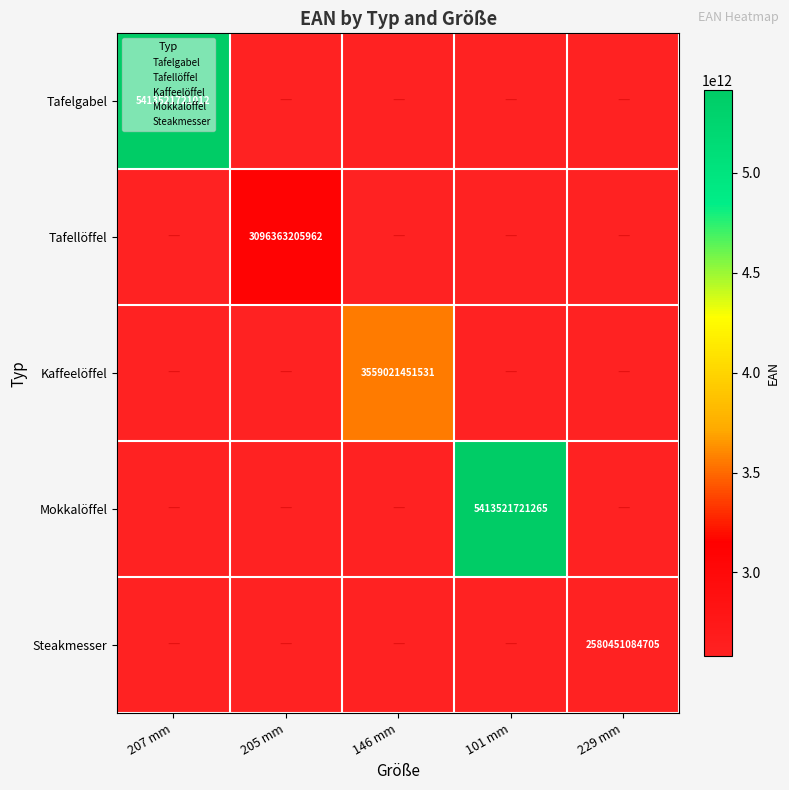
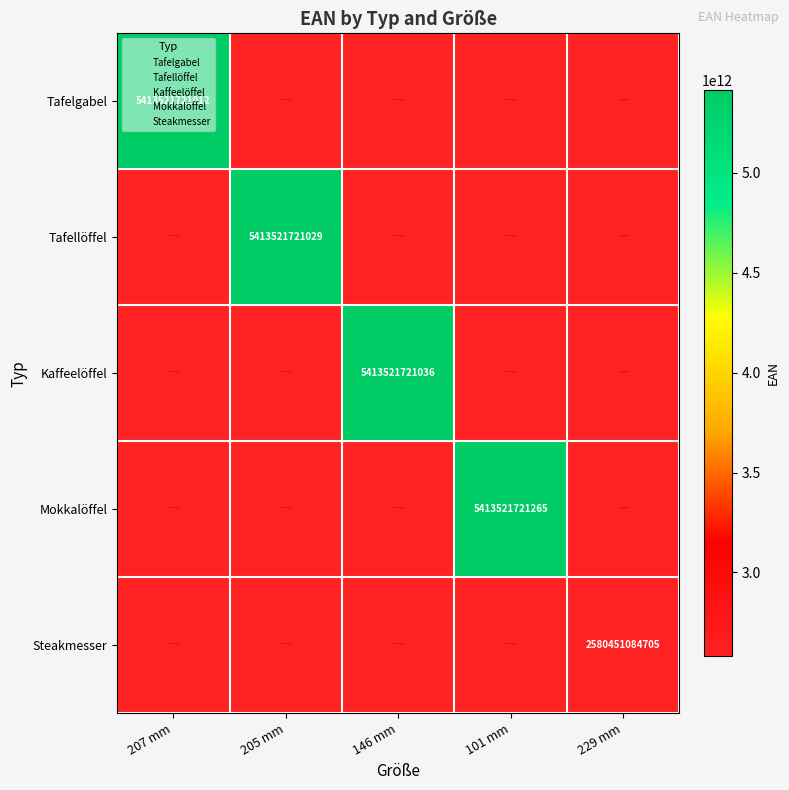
Tafellöffel, 205 mm: 3096363205962 -> 5413521721029
Kaffeelöffel, 146 mm: 3559021451531 -> 5413521721036
